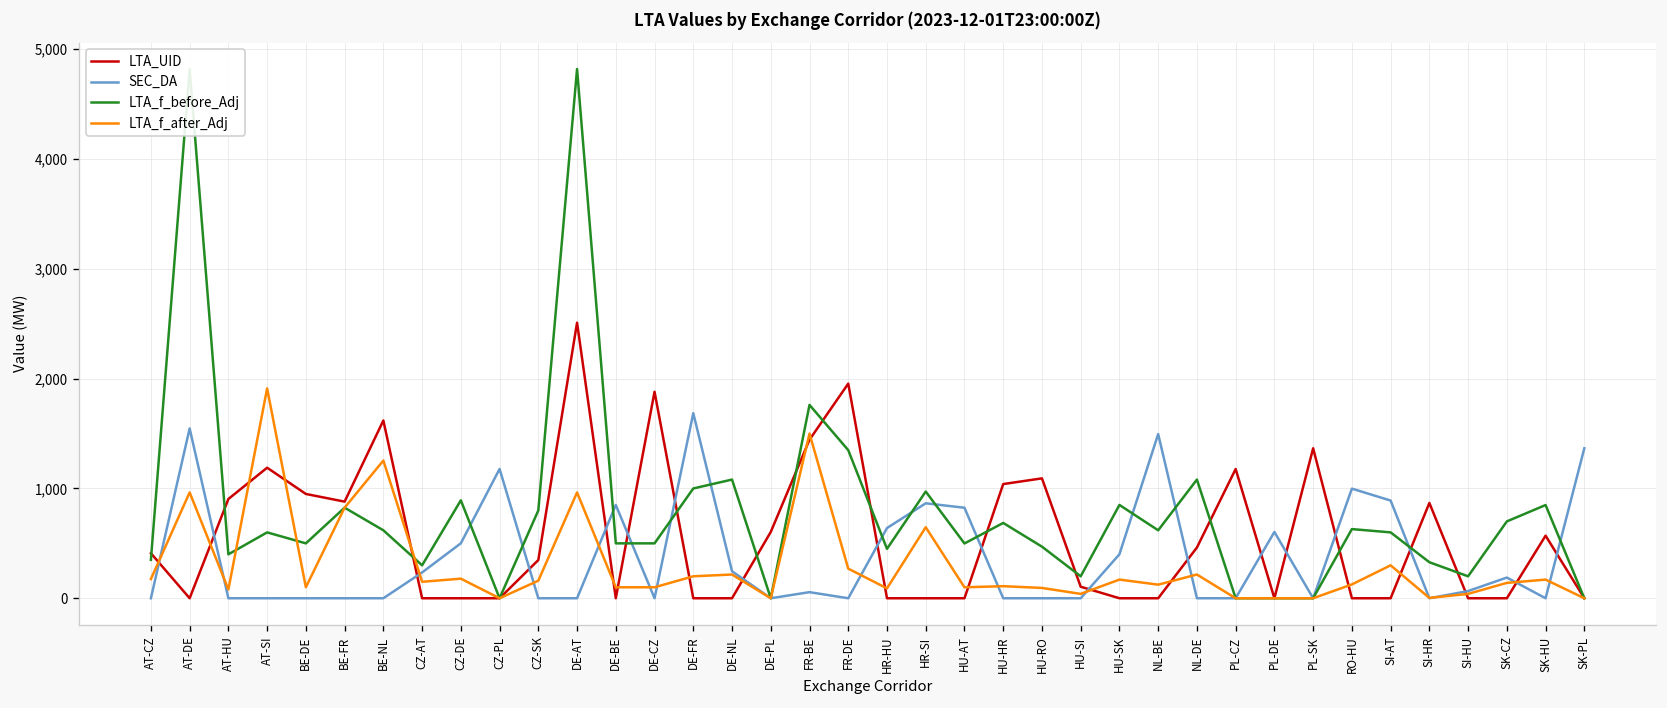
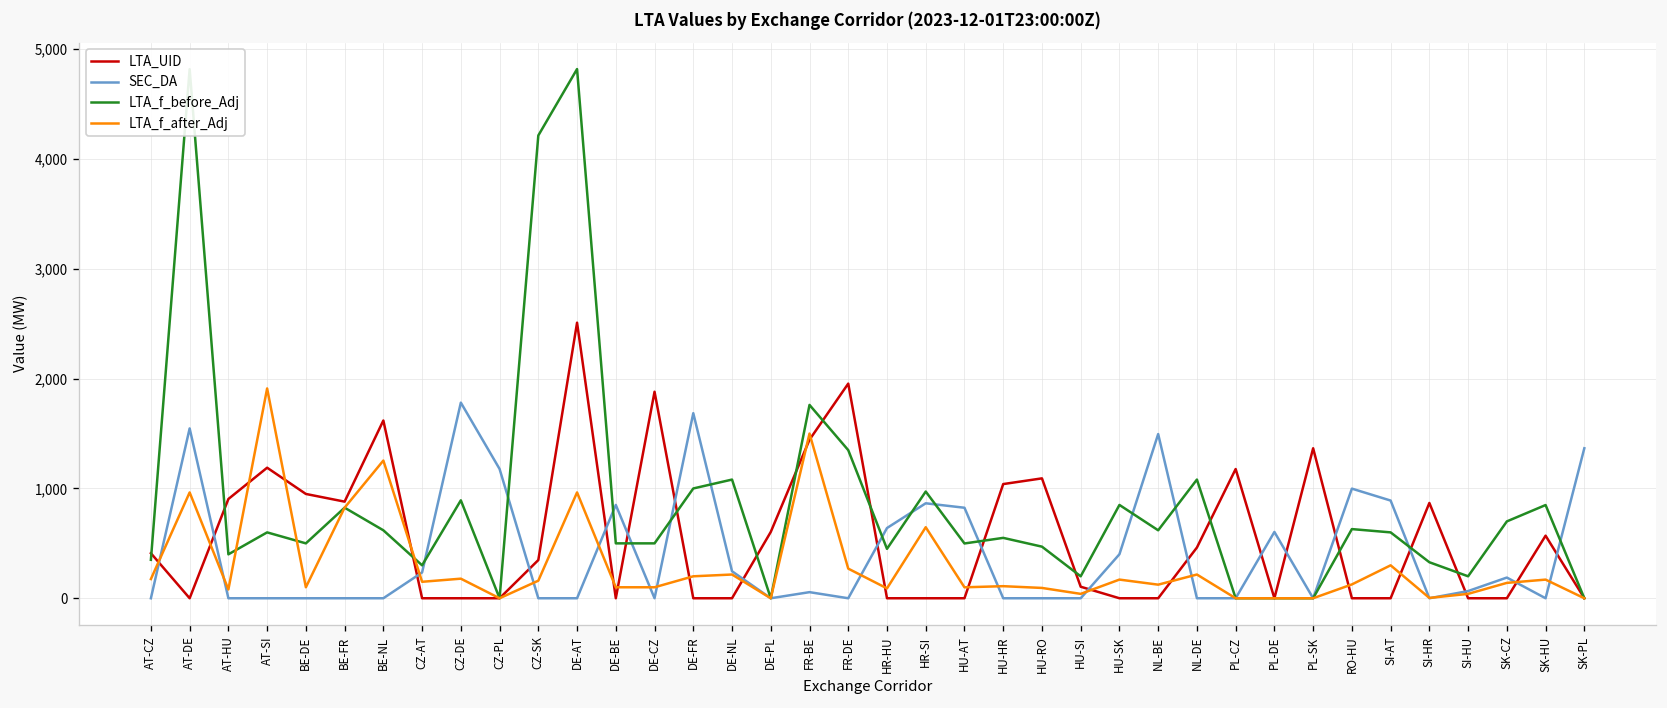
SEC_DA, CZ-DE: 500 -> 1,800
LTA_f_before_Adj, CZ-SK: 800 -> 4,200
LTA_f_before_Adj, HU-HR: 700 -> 600
